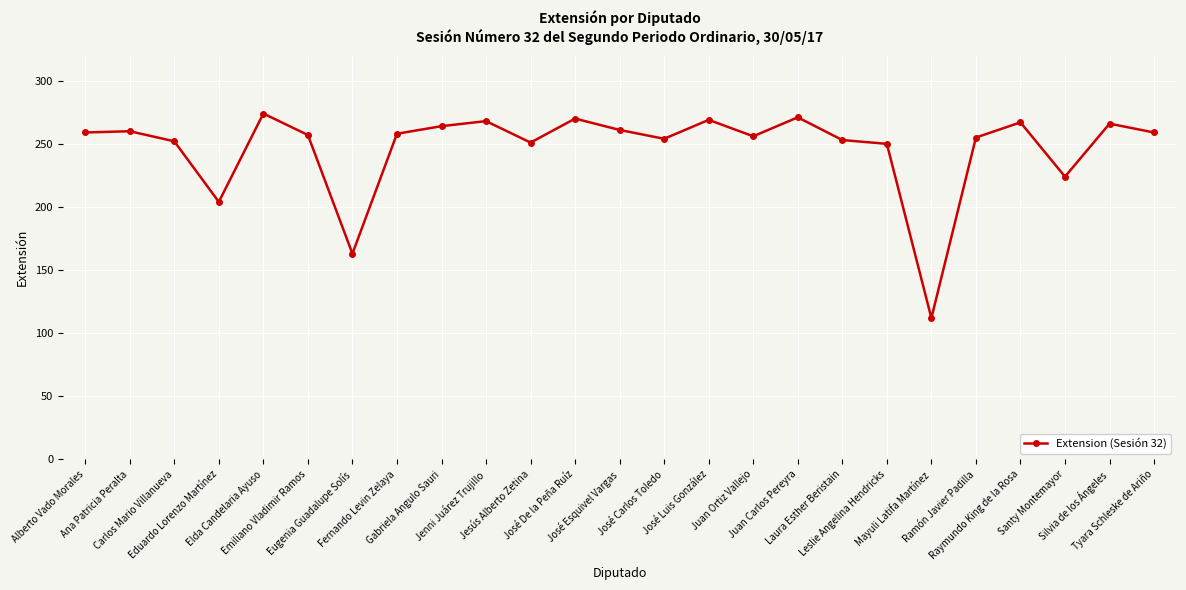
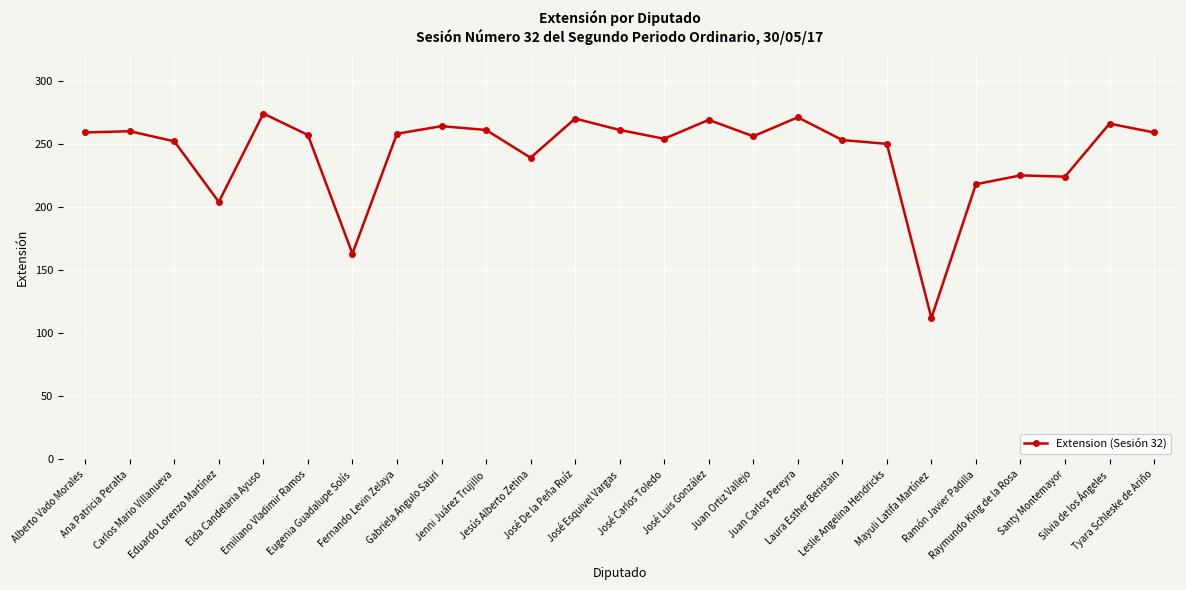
Jenni Juárez Trujillo: 268 -> 261
Jesús Alberto Zetina: 251 -> 239
Ramón Javier Padilla: 255 -> 218
Raymundo King de la Rosa: 267 -> 225
